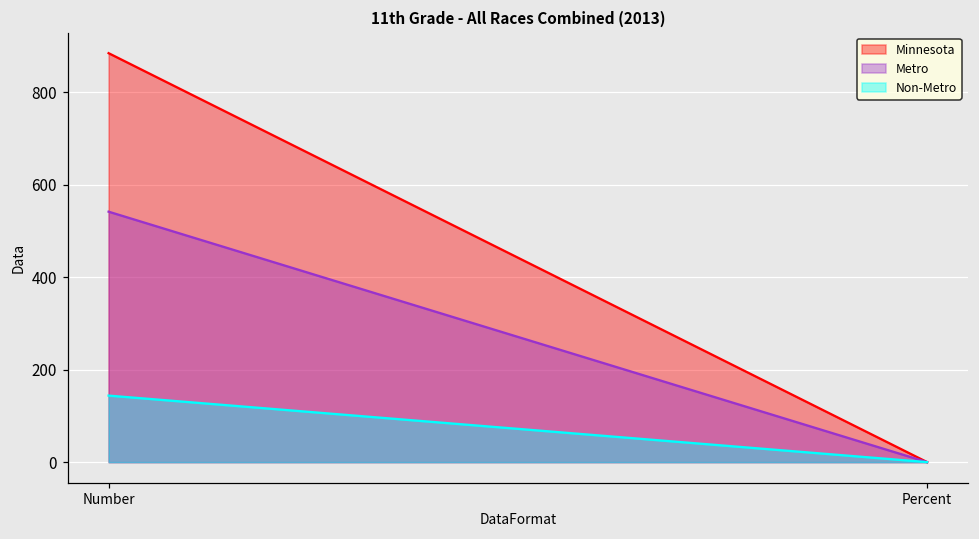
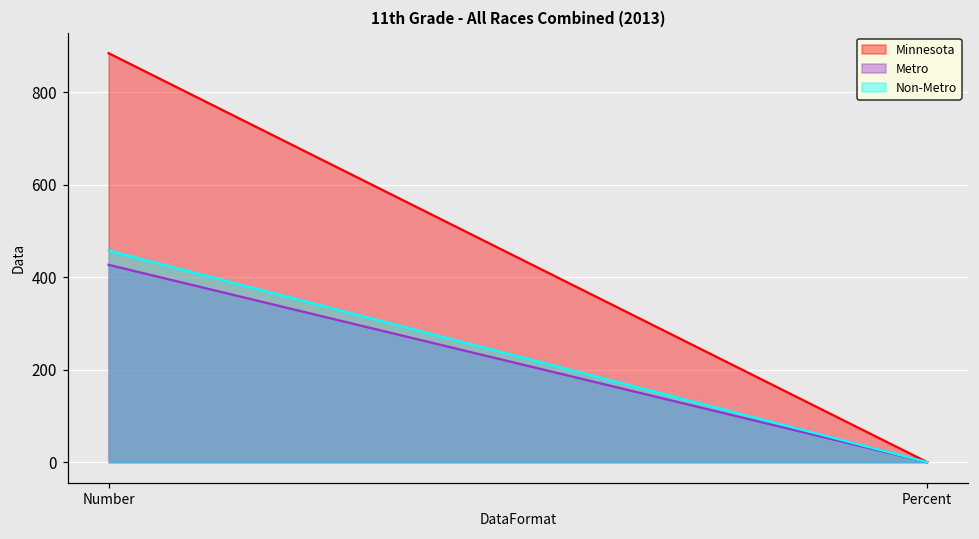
Metro, Number: 540 -> 430
Non-Metro, Number: 140 -> 460
